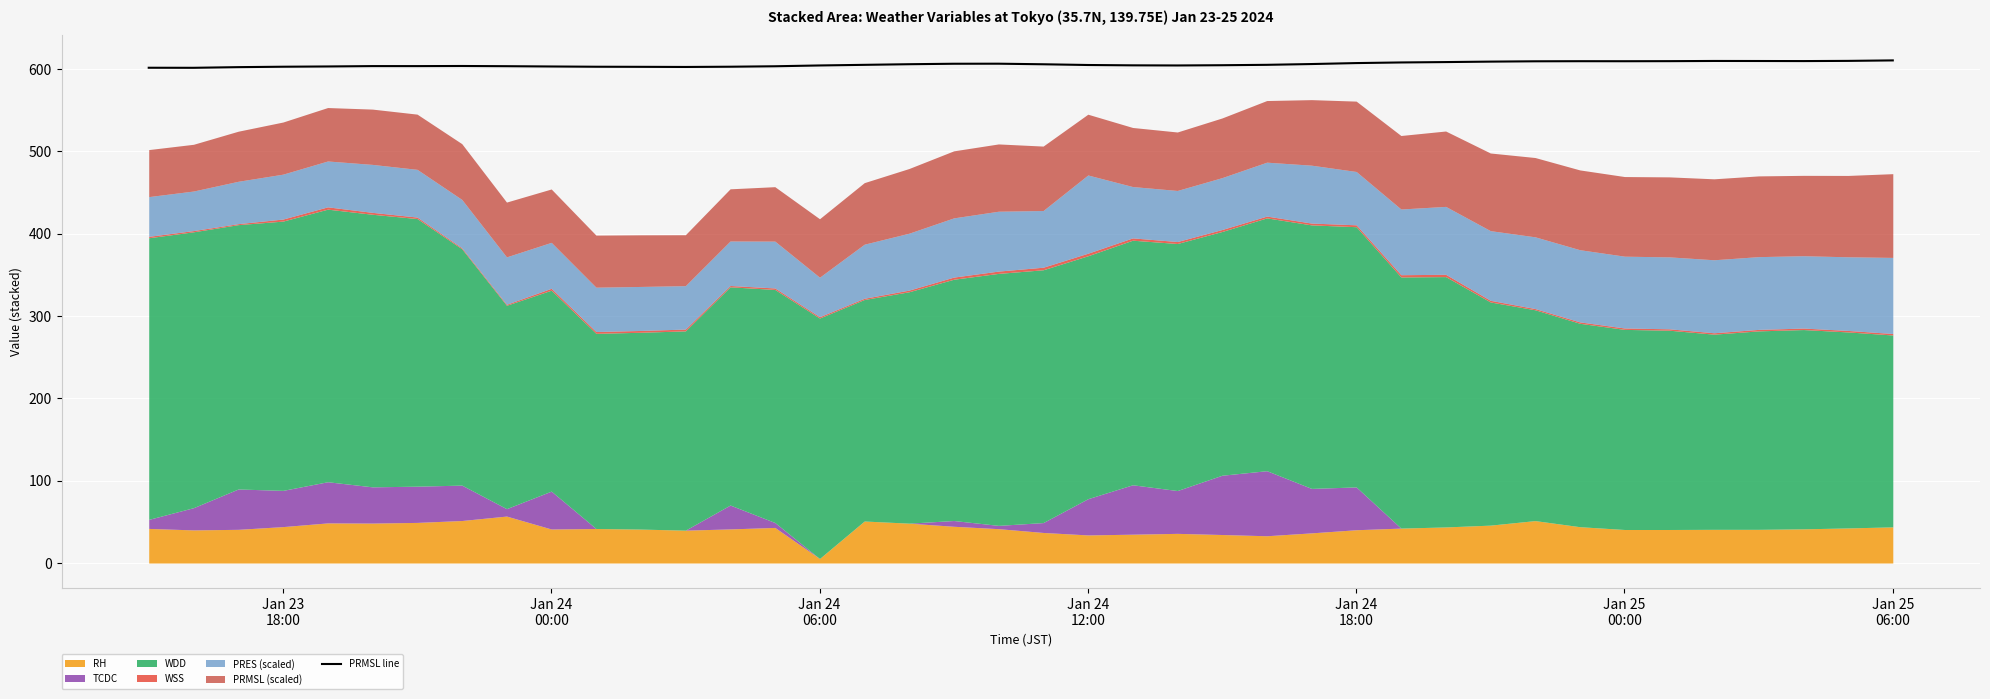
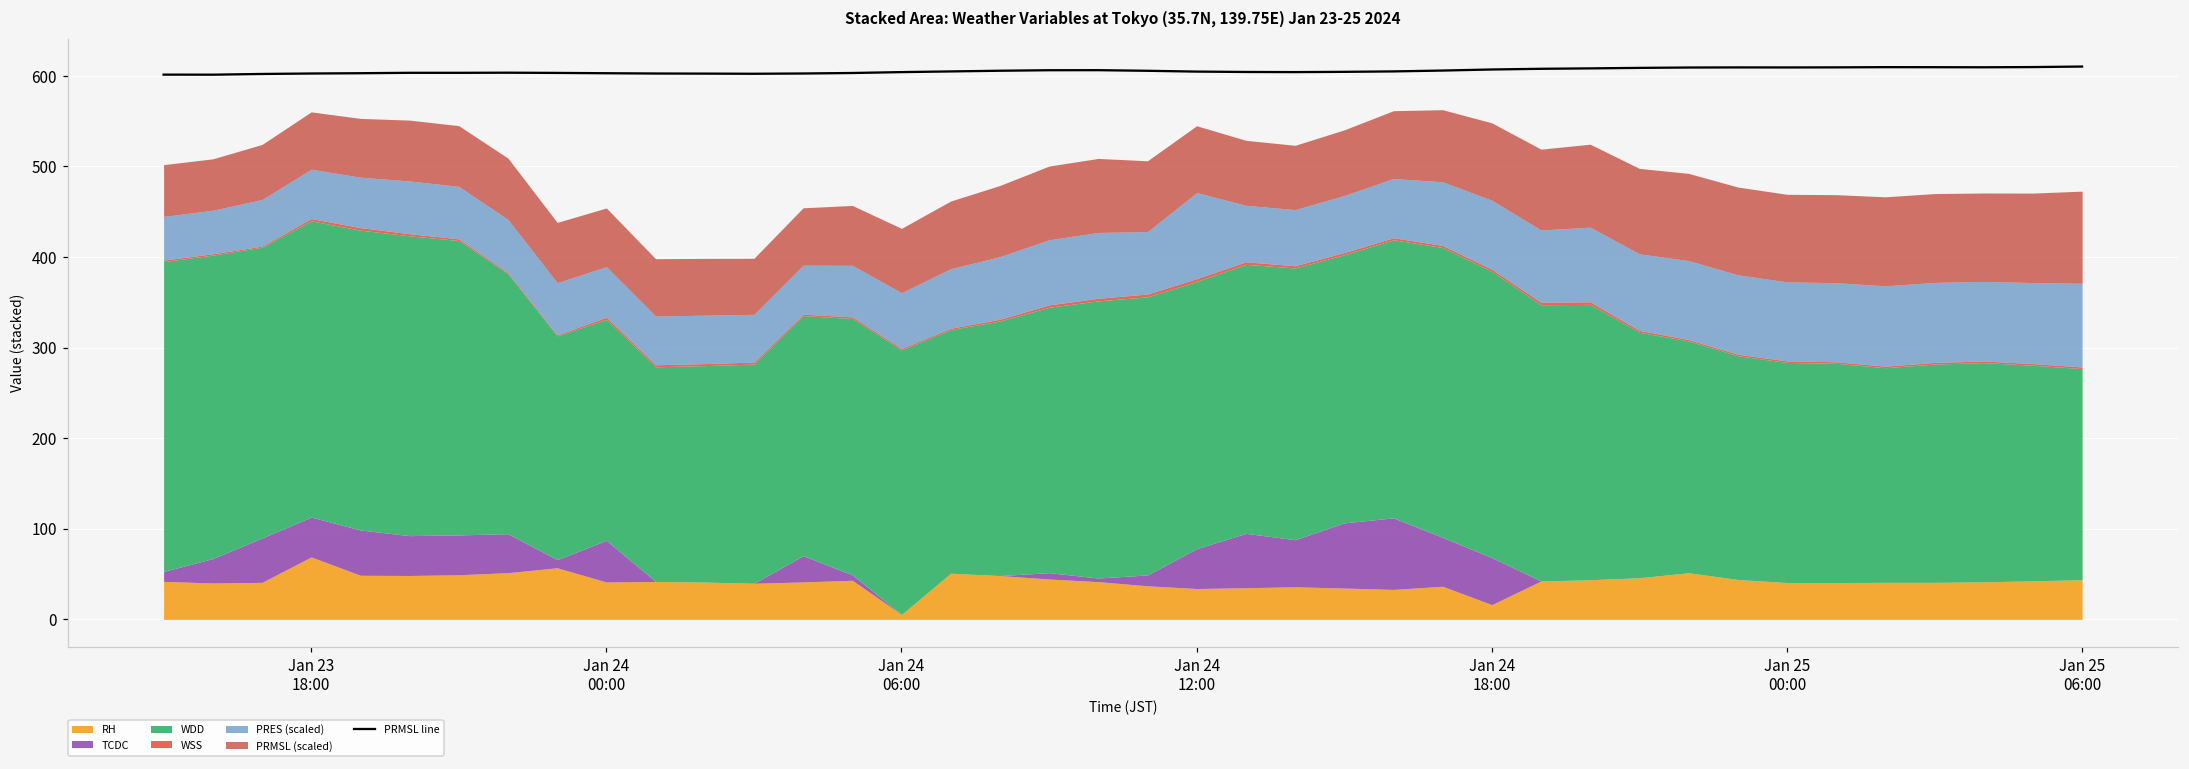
RH, Jan 23 18:00: 40 -> 70
PRES (scaled), Jan 24 06:00: 50 -> 60
RH, Jan 24 18:00: 40 -> 20
PRES (scaled), Jan 24 18:00: 60 -> 80
